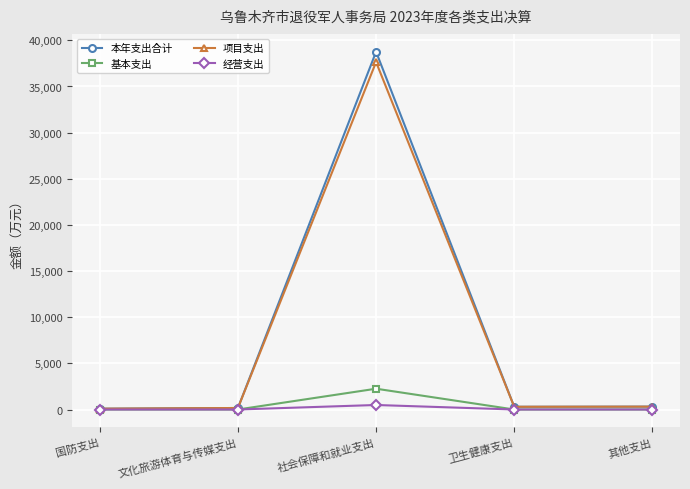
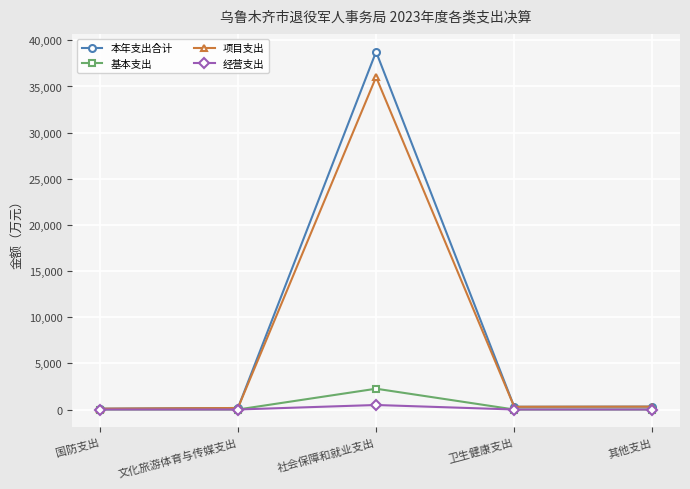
项目支出, 社会保障和就业支出: 38,000 -> 36,000
